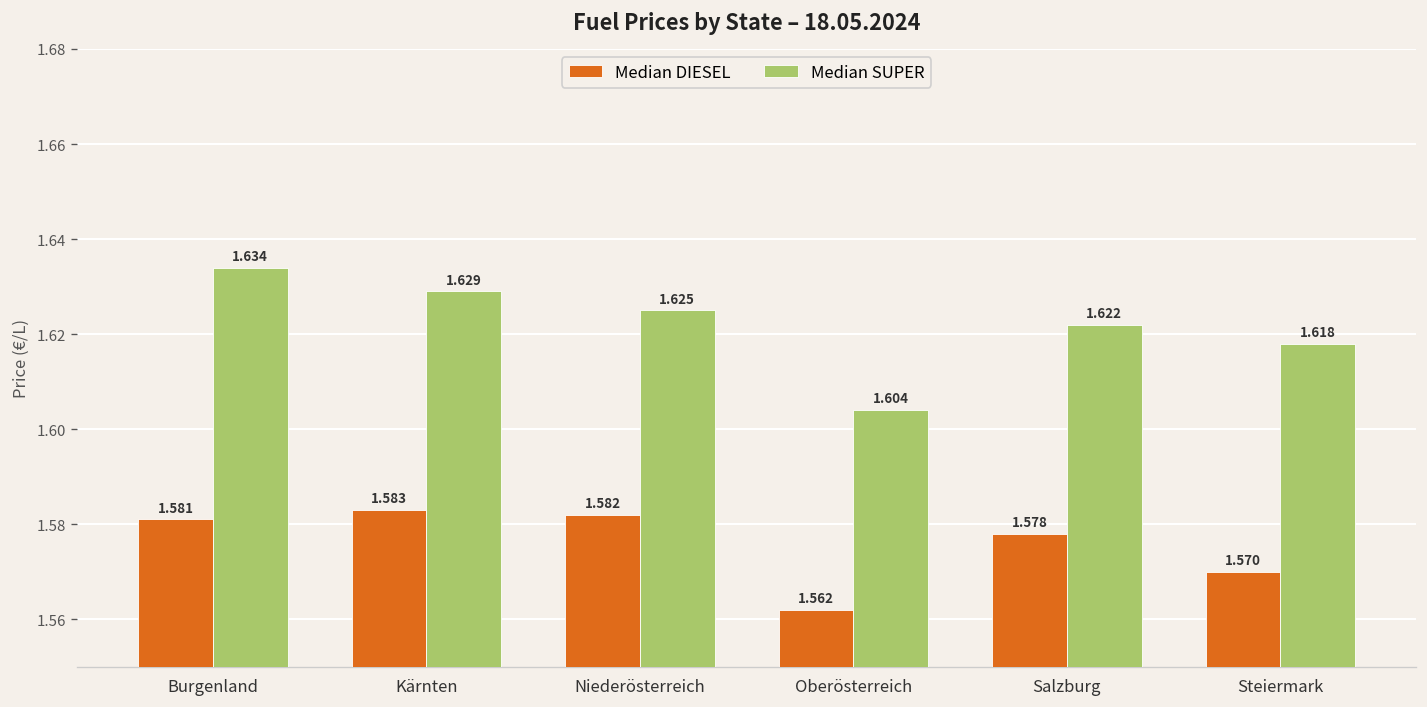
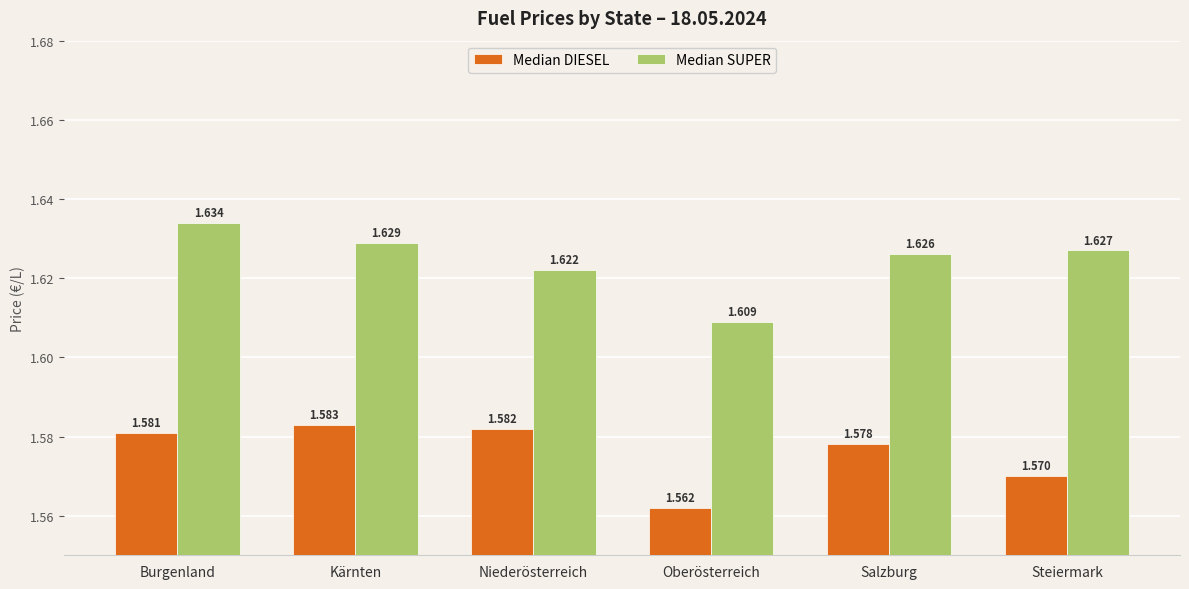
Median SUPER, Niederösterreich: 1.625 -> 1.622
Median SUPER, Oberösterreich: 1.604 -> 1.609
Median SUPER, Salzburg: 1.622 -> 1.626
Median SUPER, Steiermark: 1.618 -> 1.627
